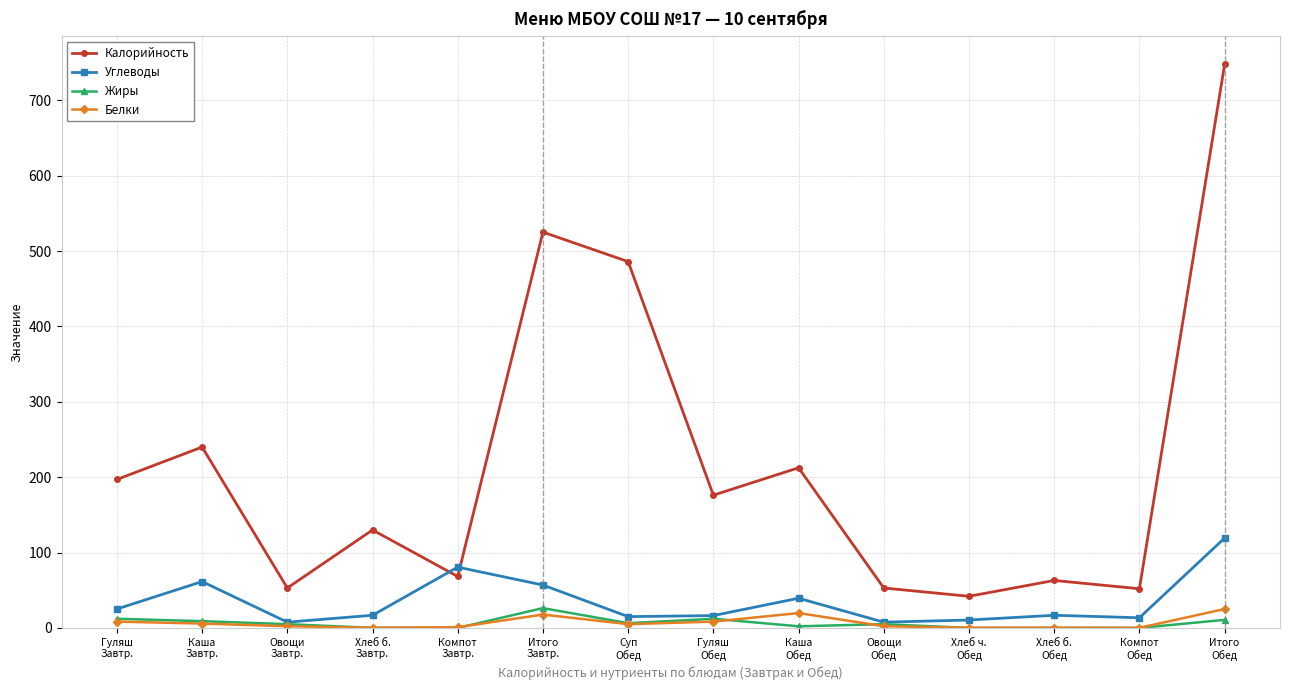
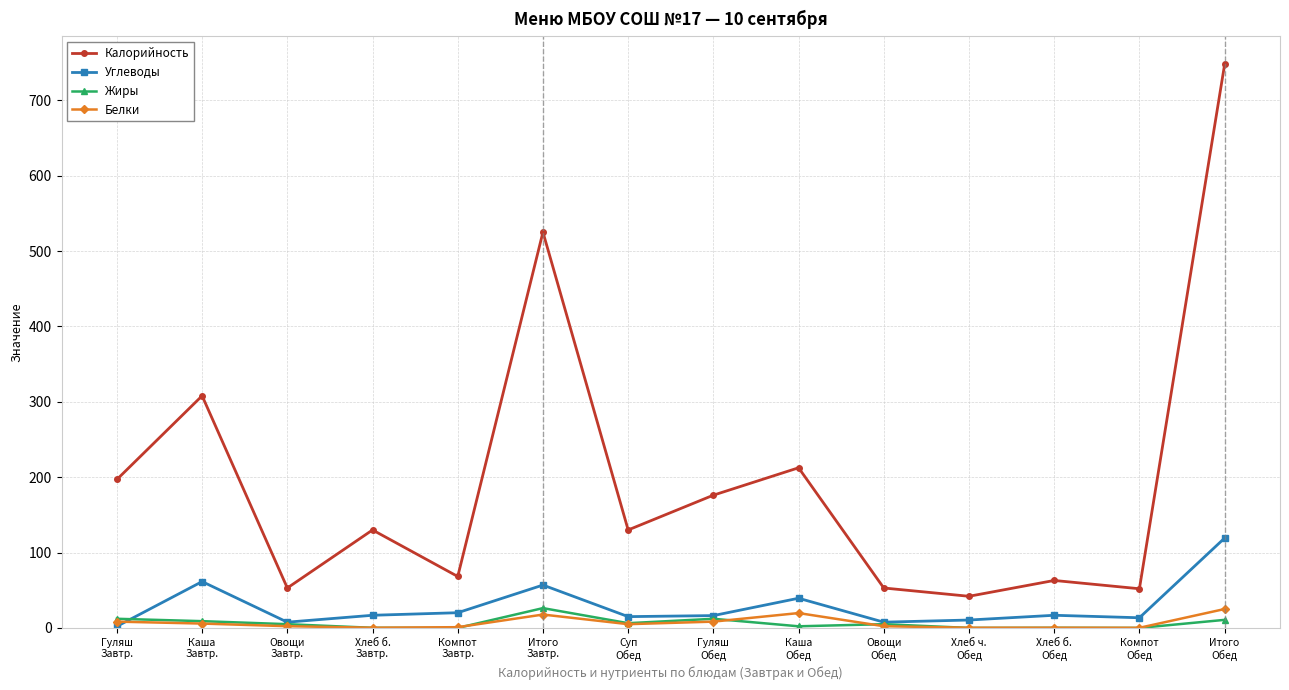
Углеводы, Гуляш Завтр.: 30 -> 0
Калорийность, Каша Завтр.: 240 -> 310
Углеводы, Компот Завтр.: 80 -> 20
Калорийность, Суп Обед: 490 -> 130
